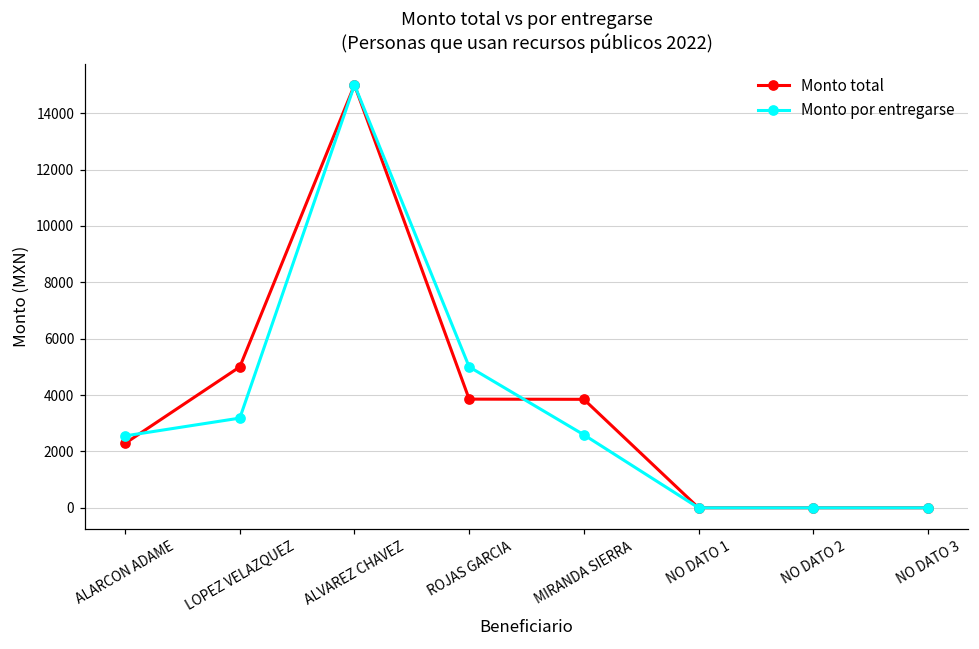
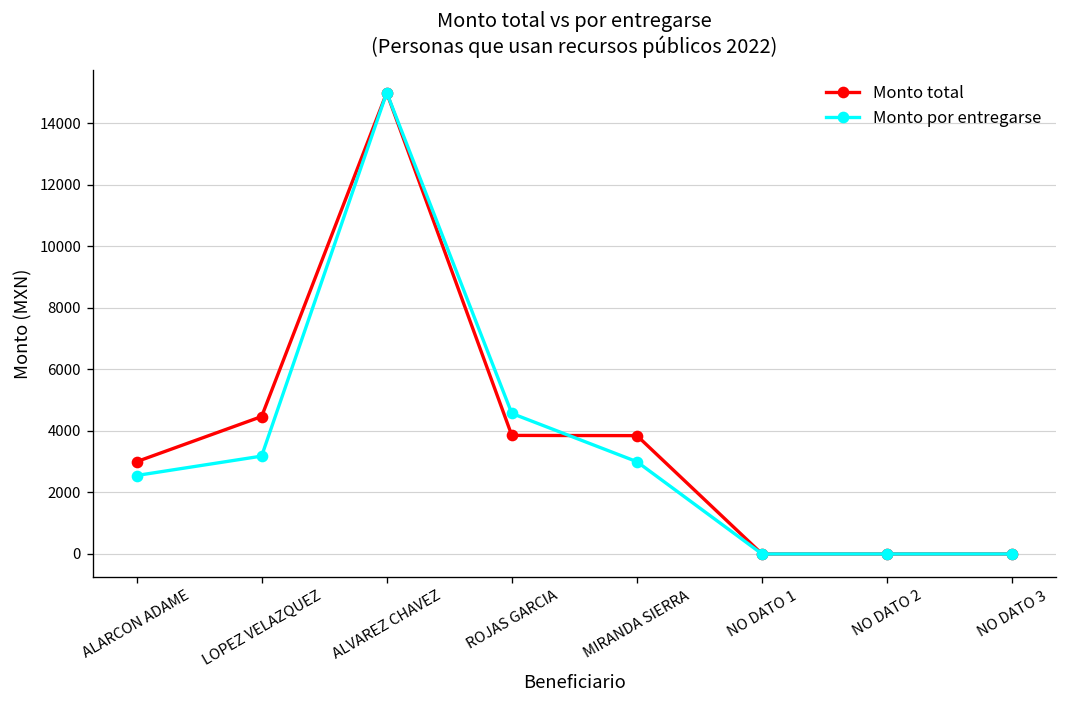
Monto total, ALARCON ADAME: 2300 -> 3000
Monto total, LOPEZ VELAZQUEZ: 5000 -> 4500
Monto por entregarse, ROJAS GARCIA: 5000 -> 4600
Monto por entregarse, MIRANDA SIERRA: 2600 -> 3000
